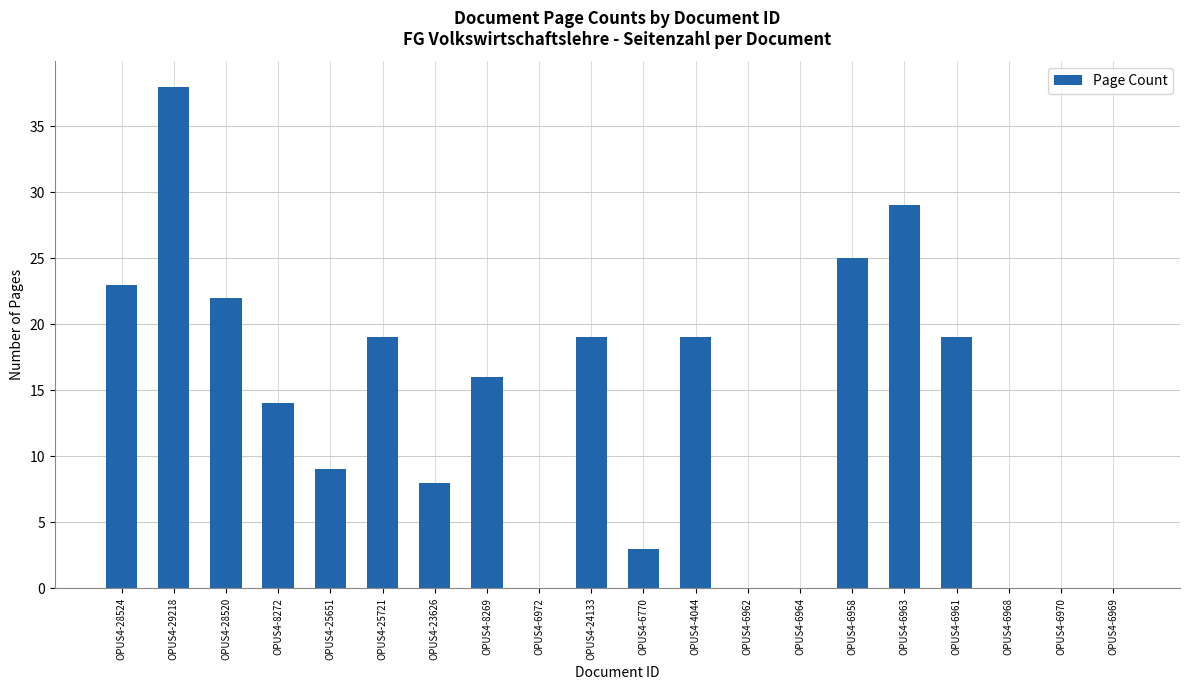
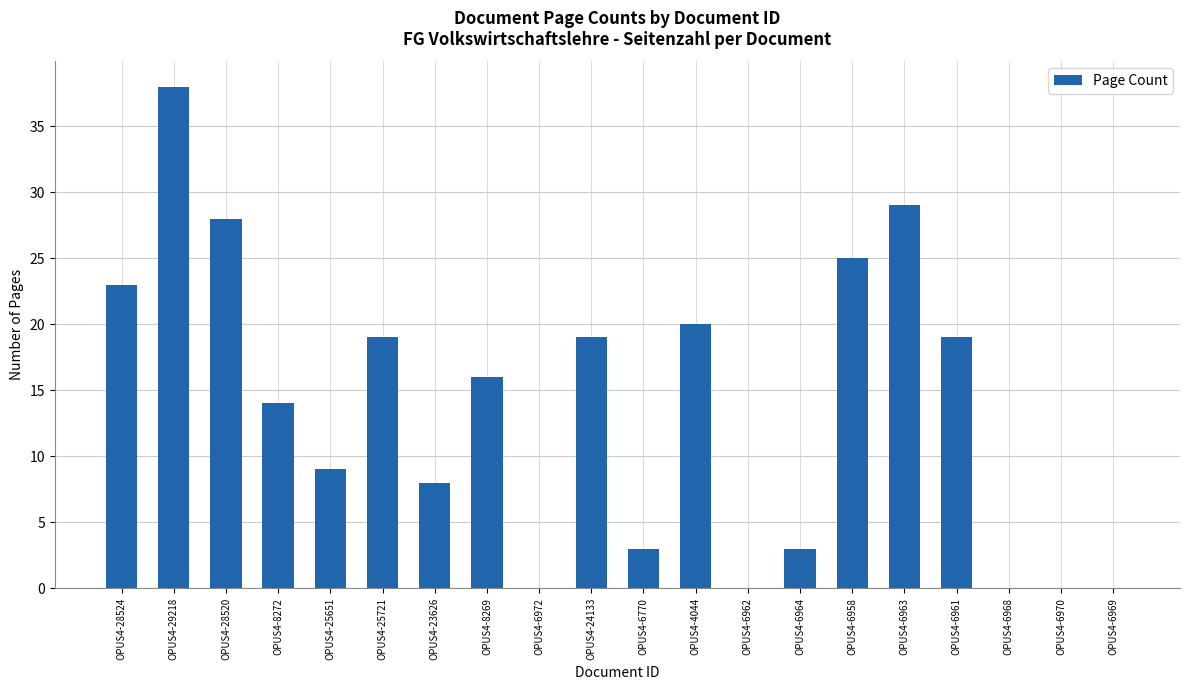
OPUS4-28520: 22 -> 28
OPUS4-4044: 19 -> 20
OPUS4-6964: 0 -> 3
